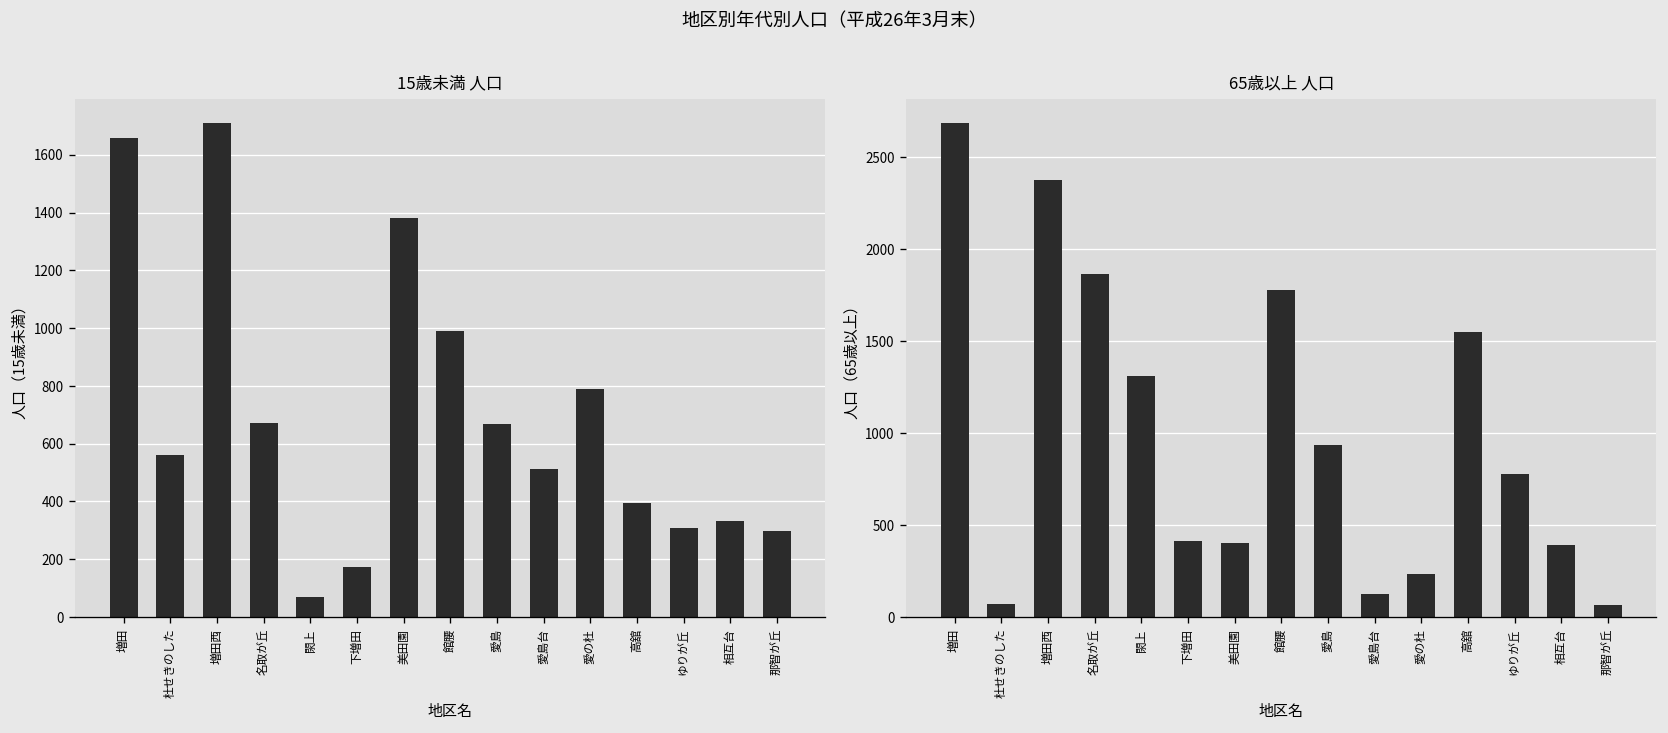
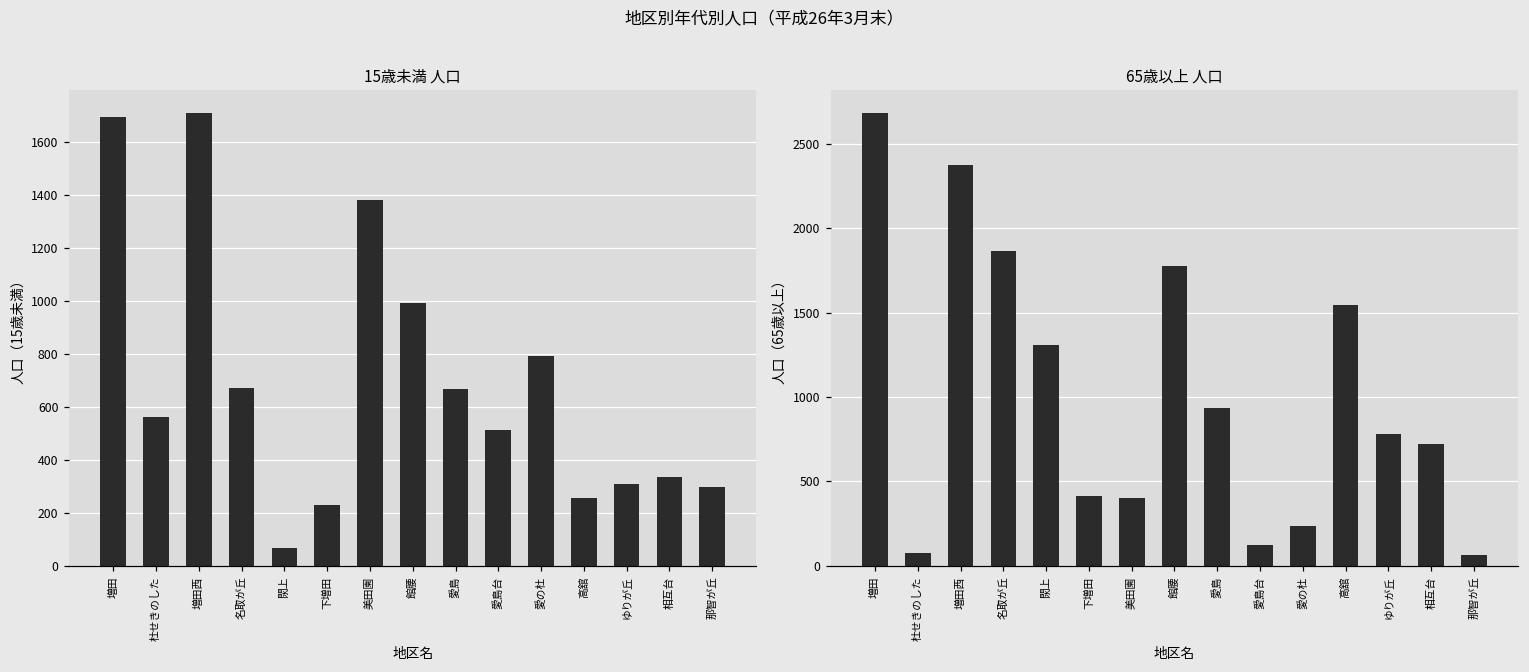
15歳未満 人口, 増田: 1660 -> 1700
15歳未満 人口, 下増田: 170 -> 230
15歳未満 人口, 高舘: 390 -> 260
65歳以上 人口, 相互台: 390 -> 720
